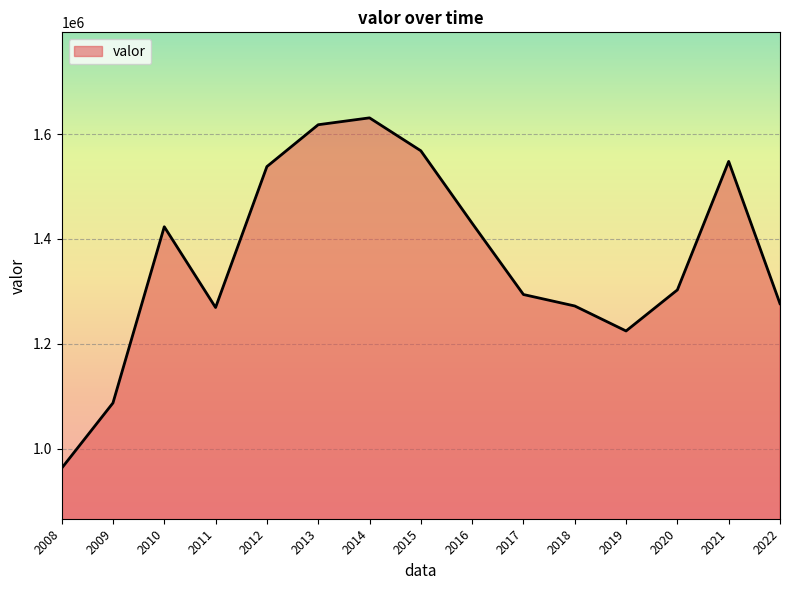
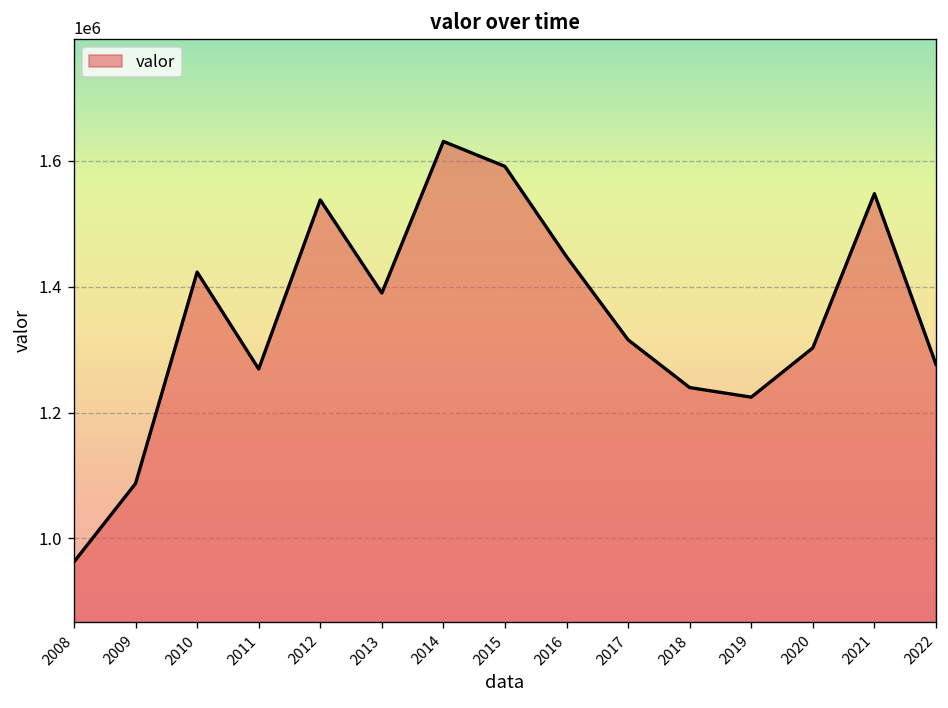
2013: 1620000 -> 1390000
2015: 1570000 -> 1590000
2016: 1430000 -> 1450000
2017: 1290000 -> 1320000
2018: 1270000 -> 1240000
